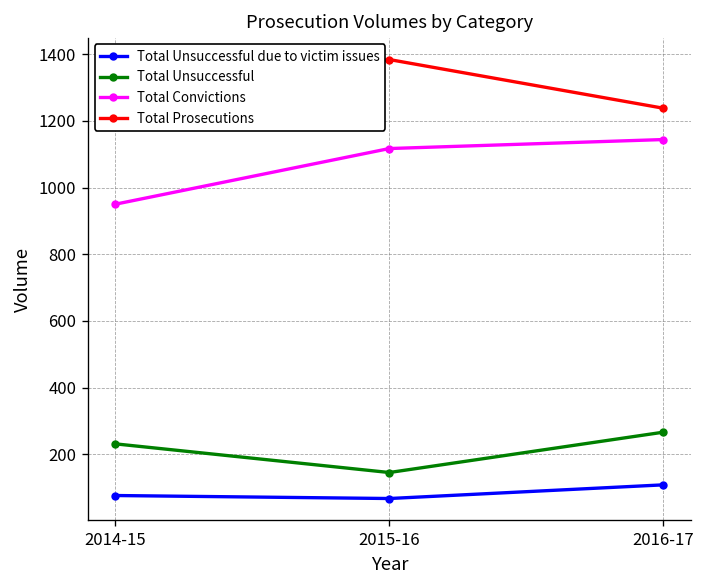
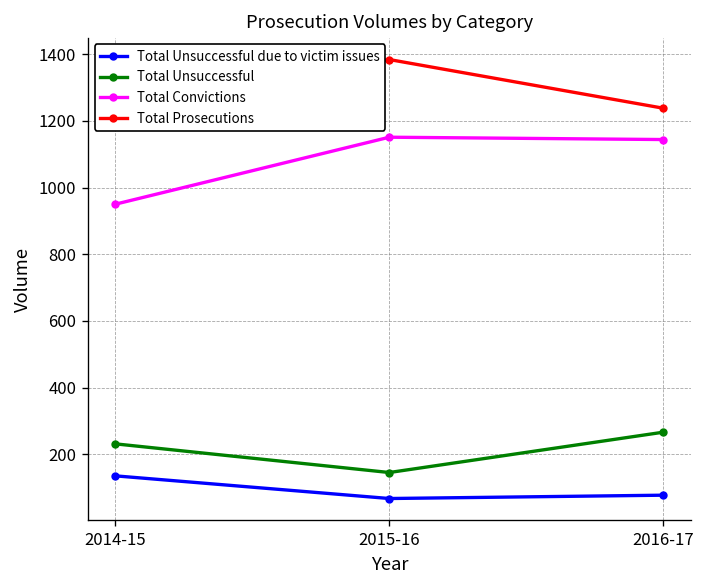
Total Unsuccessful due to victim issues, 2014-15: 80 -> 140
Total Convictions, 2015-16: 1120 -> 1150
Total Unsuccessful due to victim issues, 2016-17: 110 -> 80
